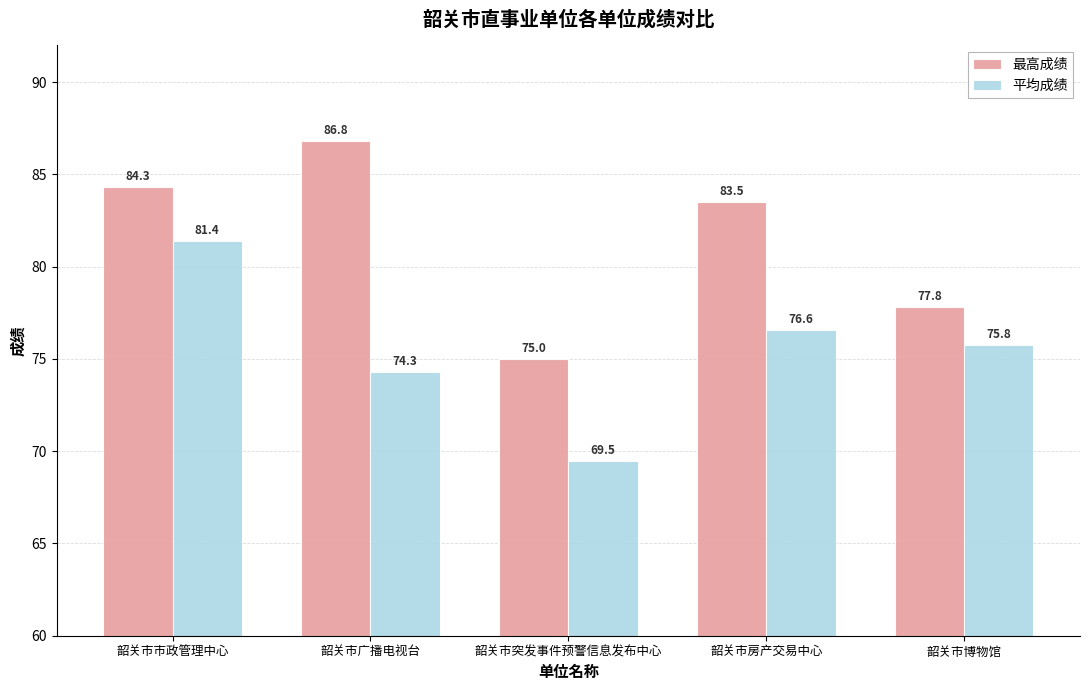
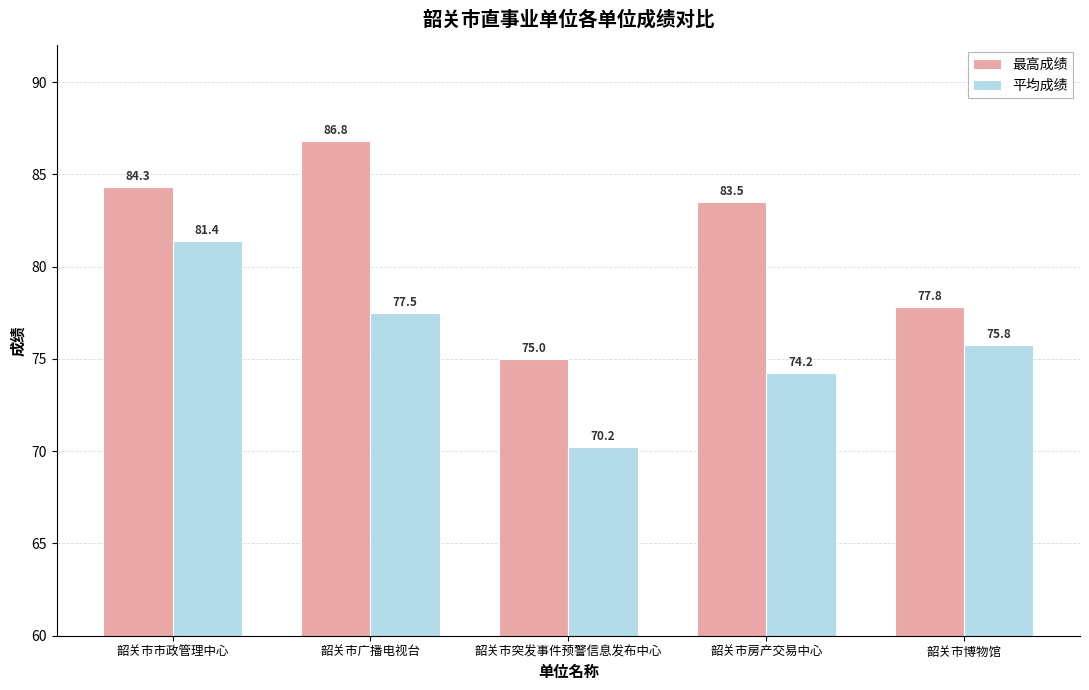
平均成绩, 韶关市广播电视台: 74.3 -> 77.5
平均成绩, 韶关市突发事件预警信息发布中心: 69.5 -> 70.2
平均成绩, 韶关市房产交易中心: 76.6 -> 74.2
